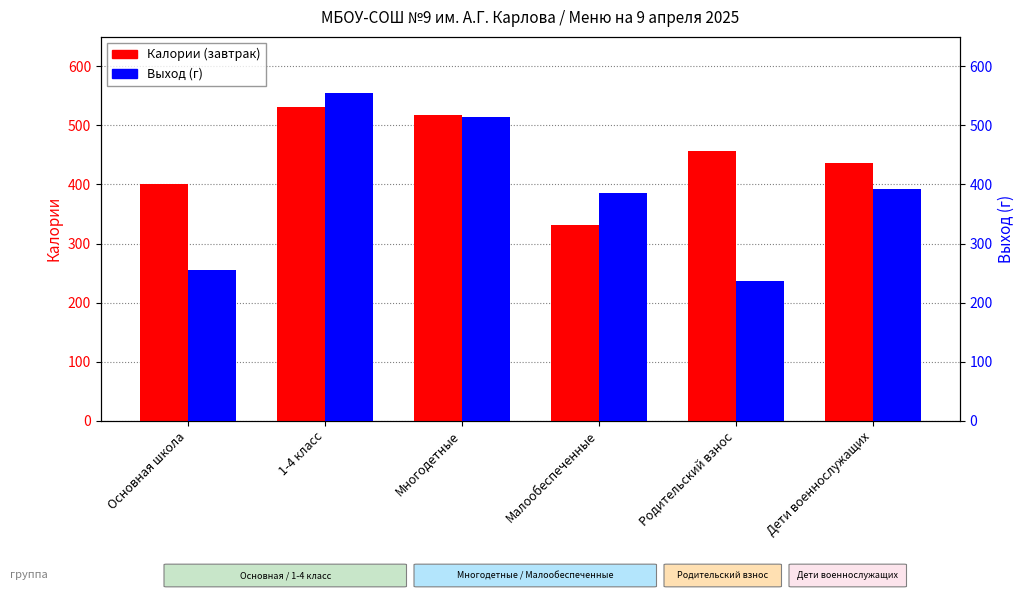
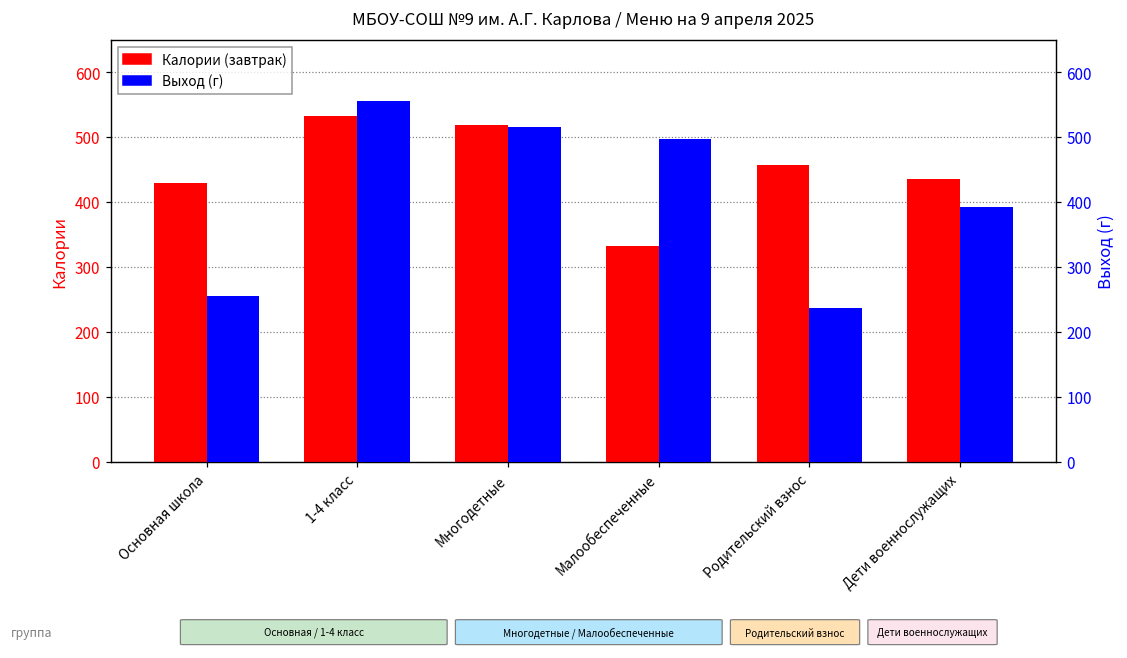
Калории (завтрак), Основная школа: 400 -> 430
Выход (г), Малообеспеченные: 390 -> 500
